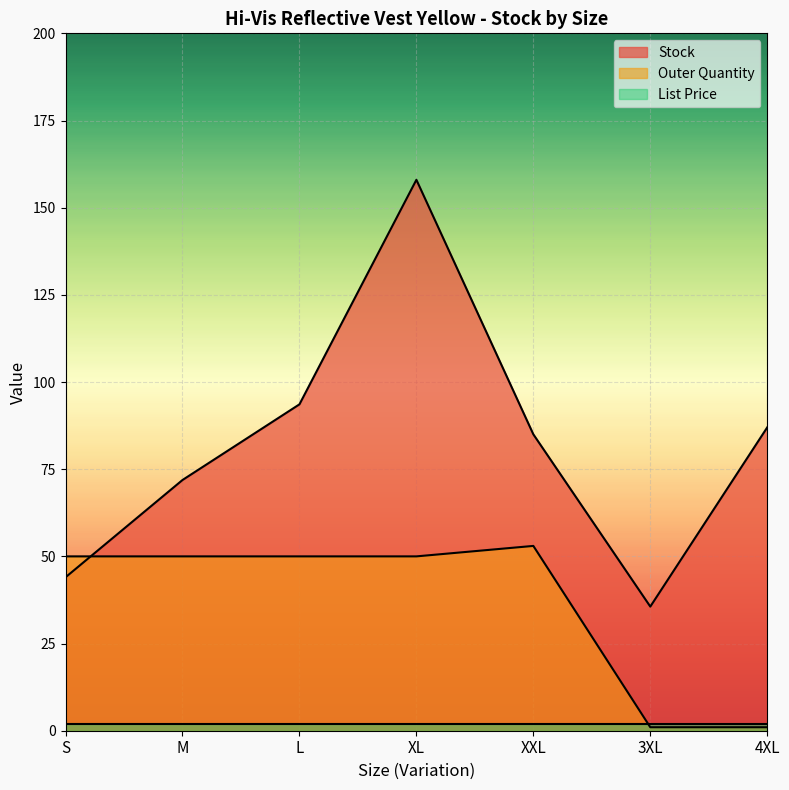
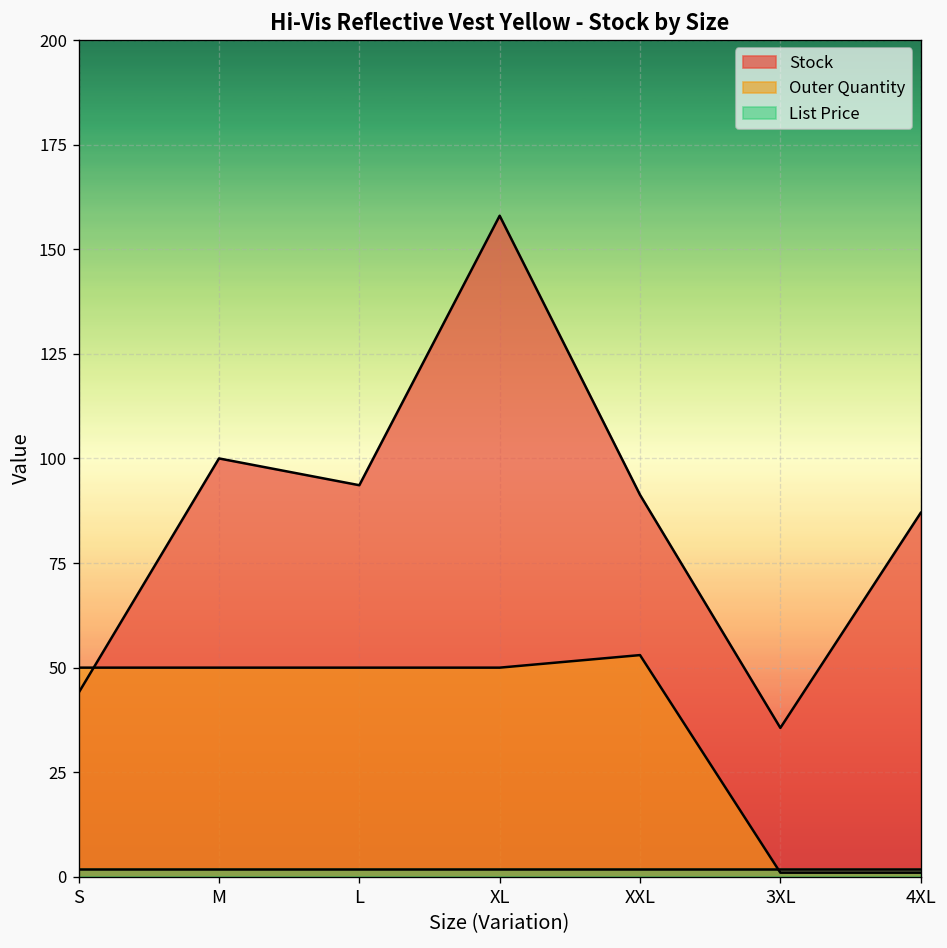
Stock, M: 72 -> 100
Stock, XXL: 85 -> 91
